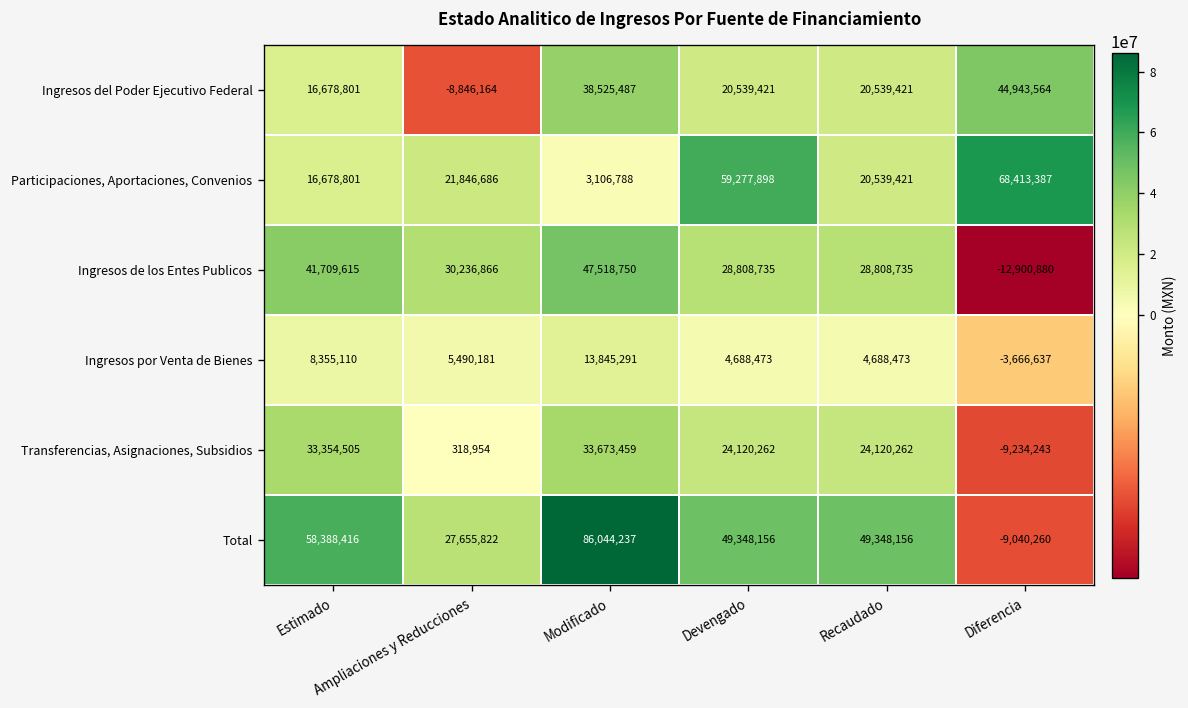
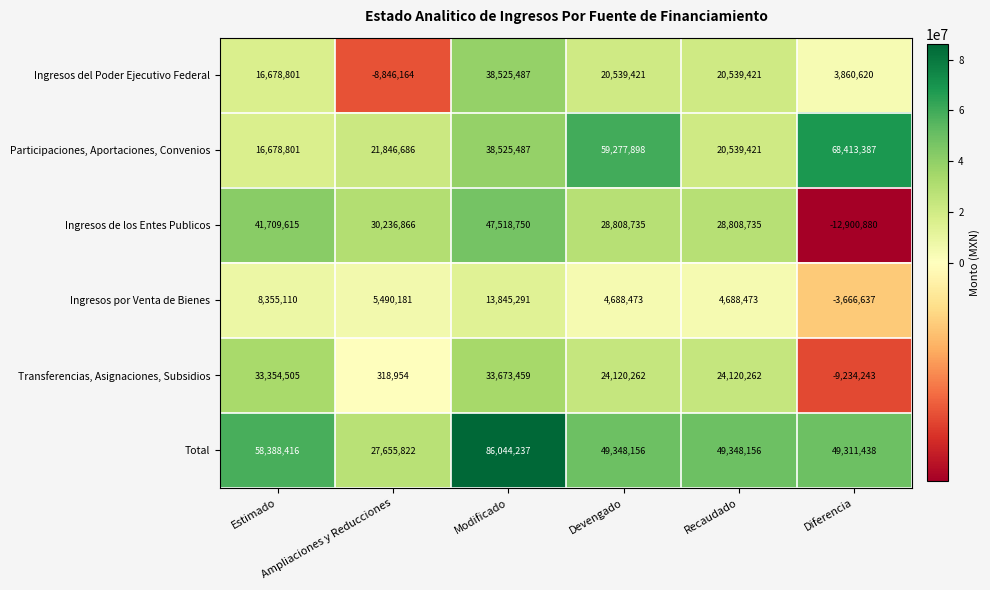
Ingresos del Poder Ejecutivo Federal, Diferencia: 44,943,564 -> 3,860,620
Participaciones, Aportaciones, Convenios, Modificado: 3,106,788 -> 38,525,487
Total, Diferencia: -9,040,260 -> 49,311,438
